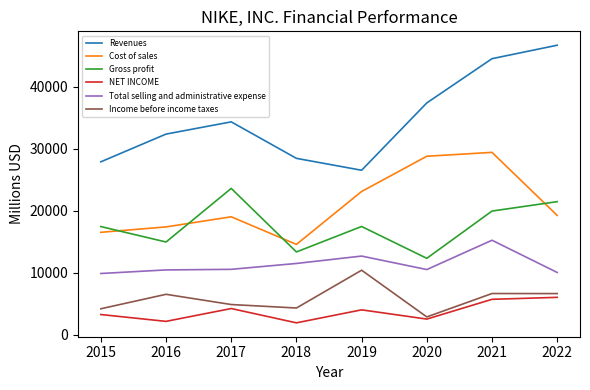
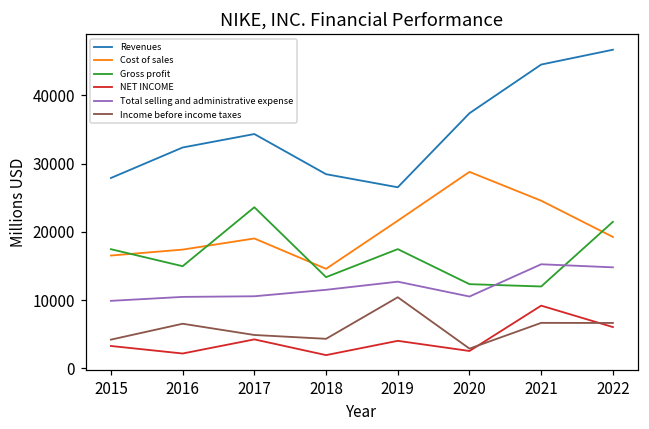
Cost of sales, 2019: 23000 -> 22000
Cost of sales, 2021: 29000 -> 25000
Gross profit, 2021: 20000 -> 12000
NET INCOME, 2021: 6000 -> 9000
Total selling and administrative expense, 2022: 10000 -> 15000
